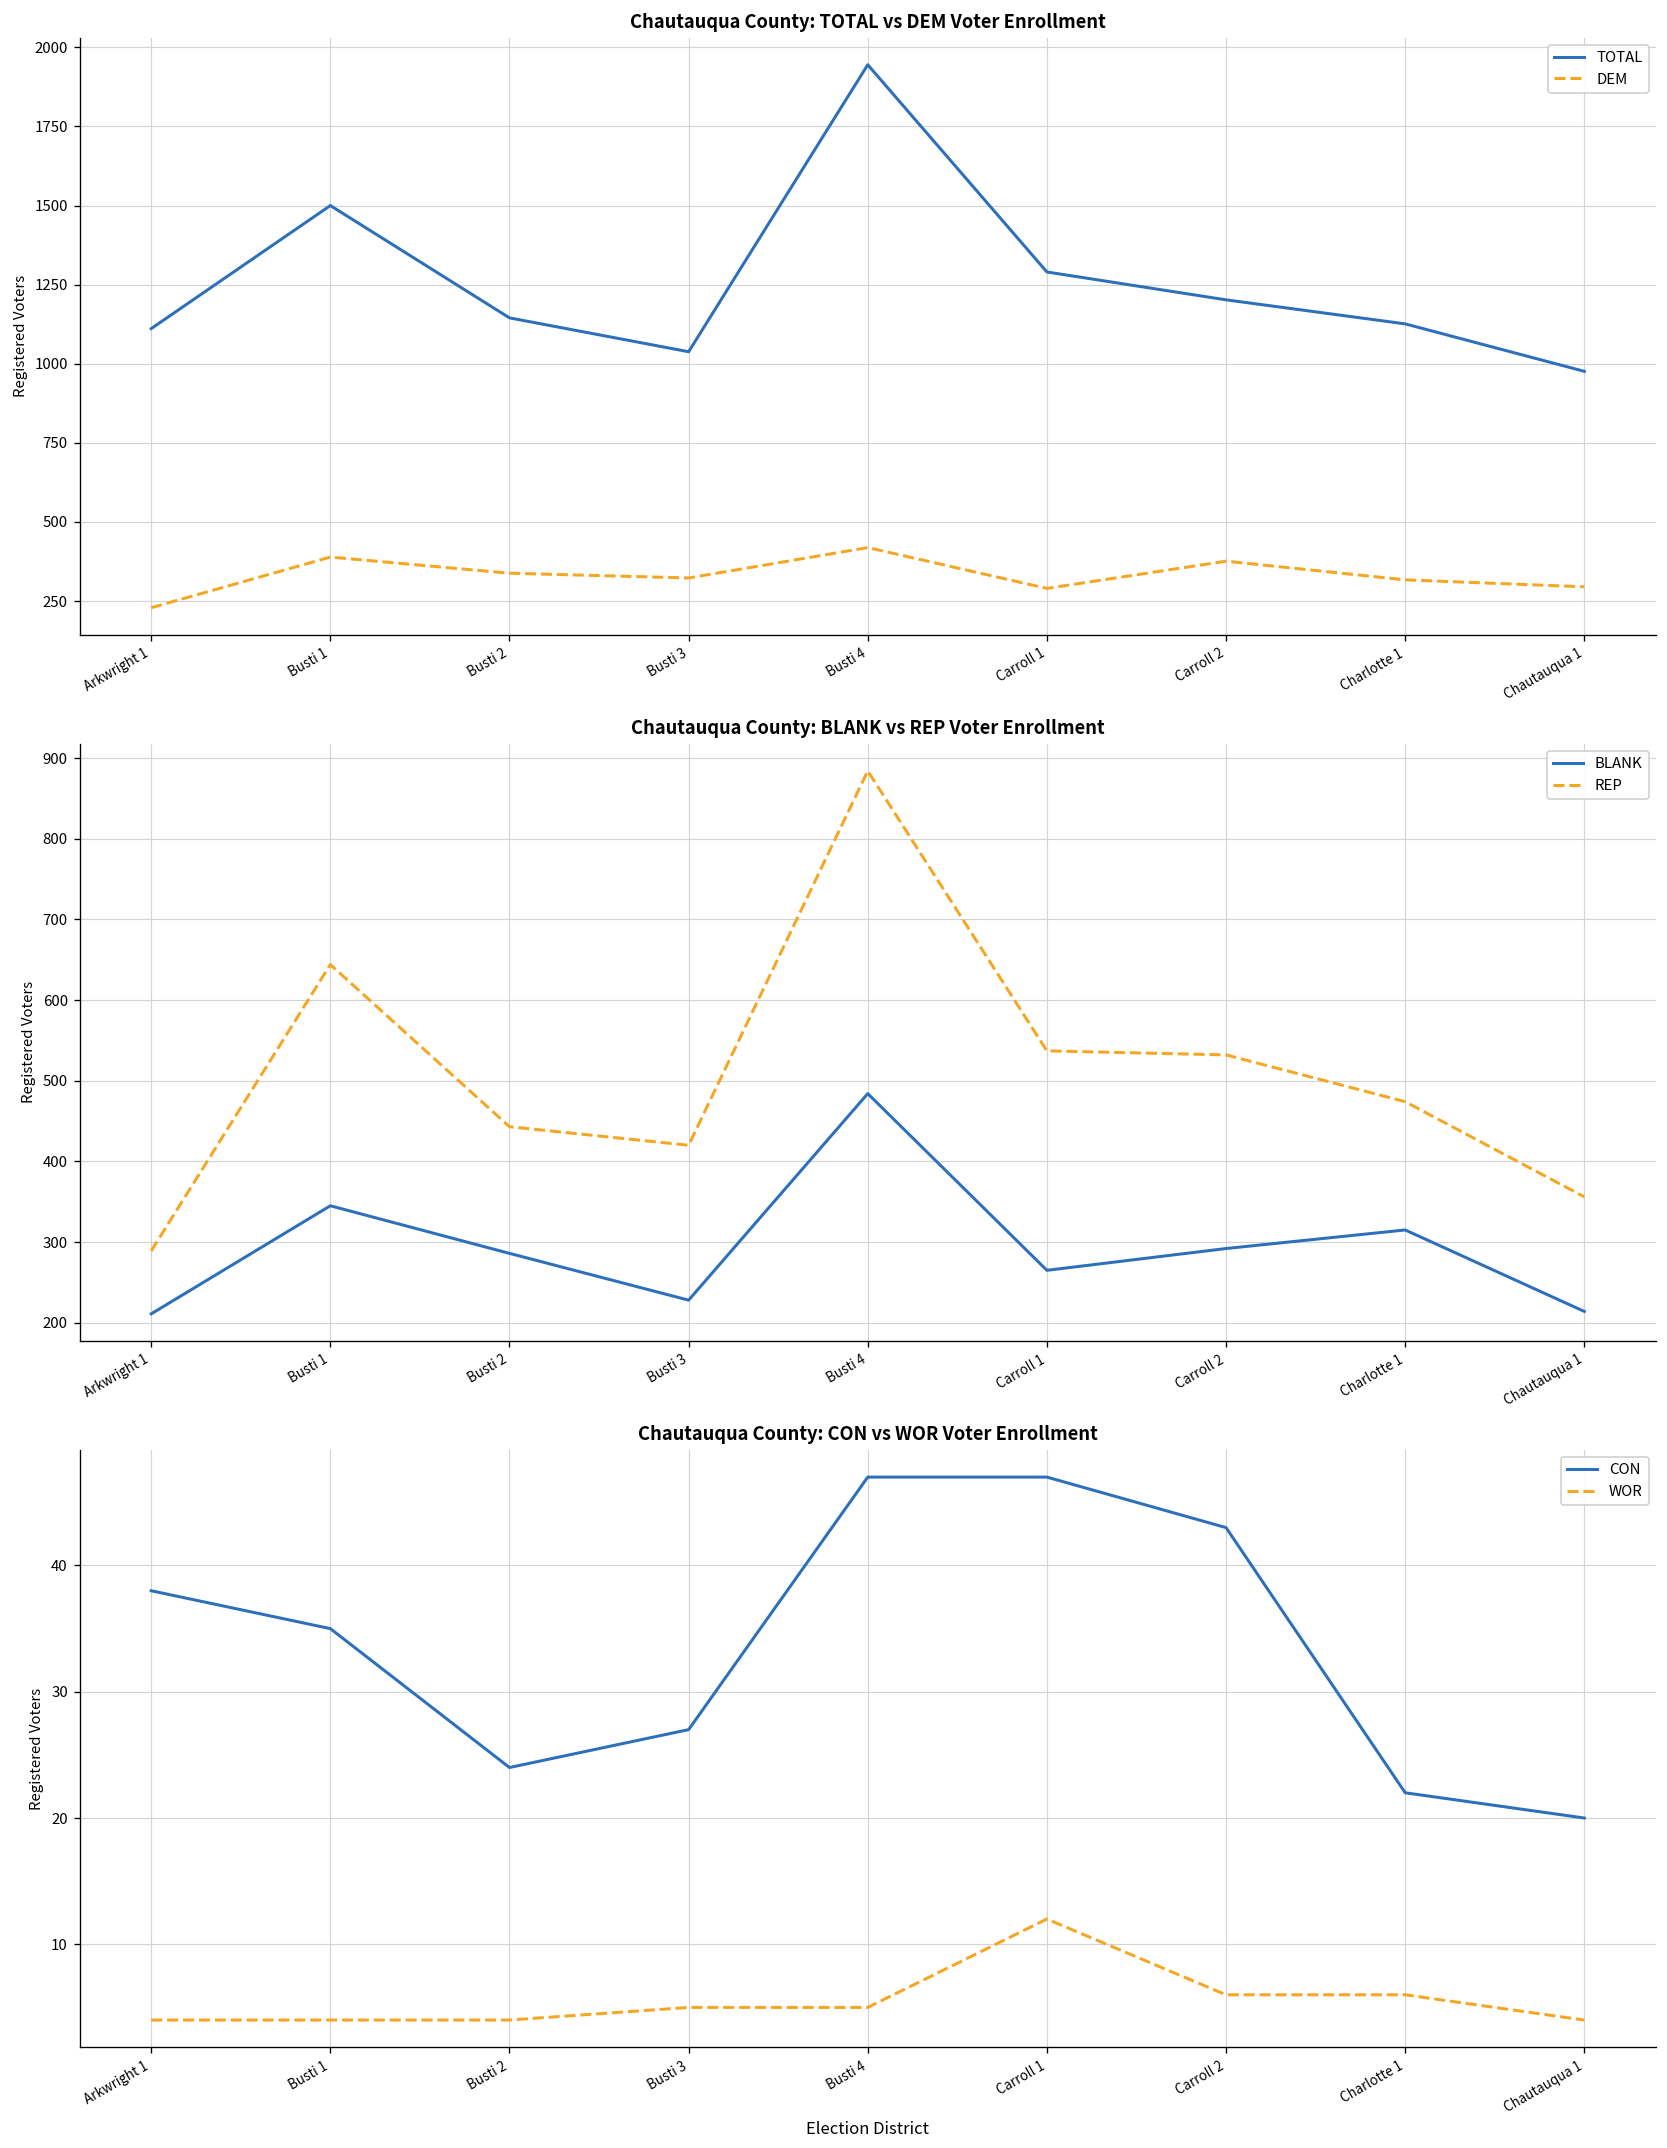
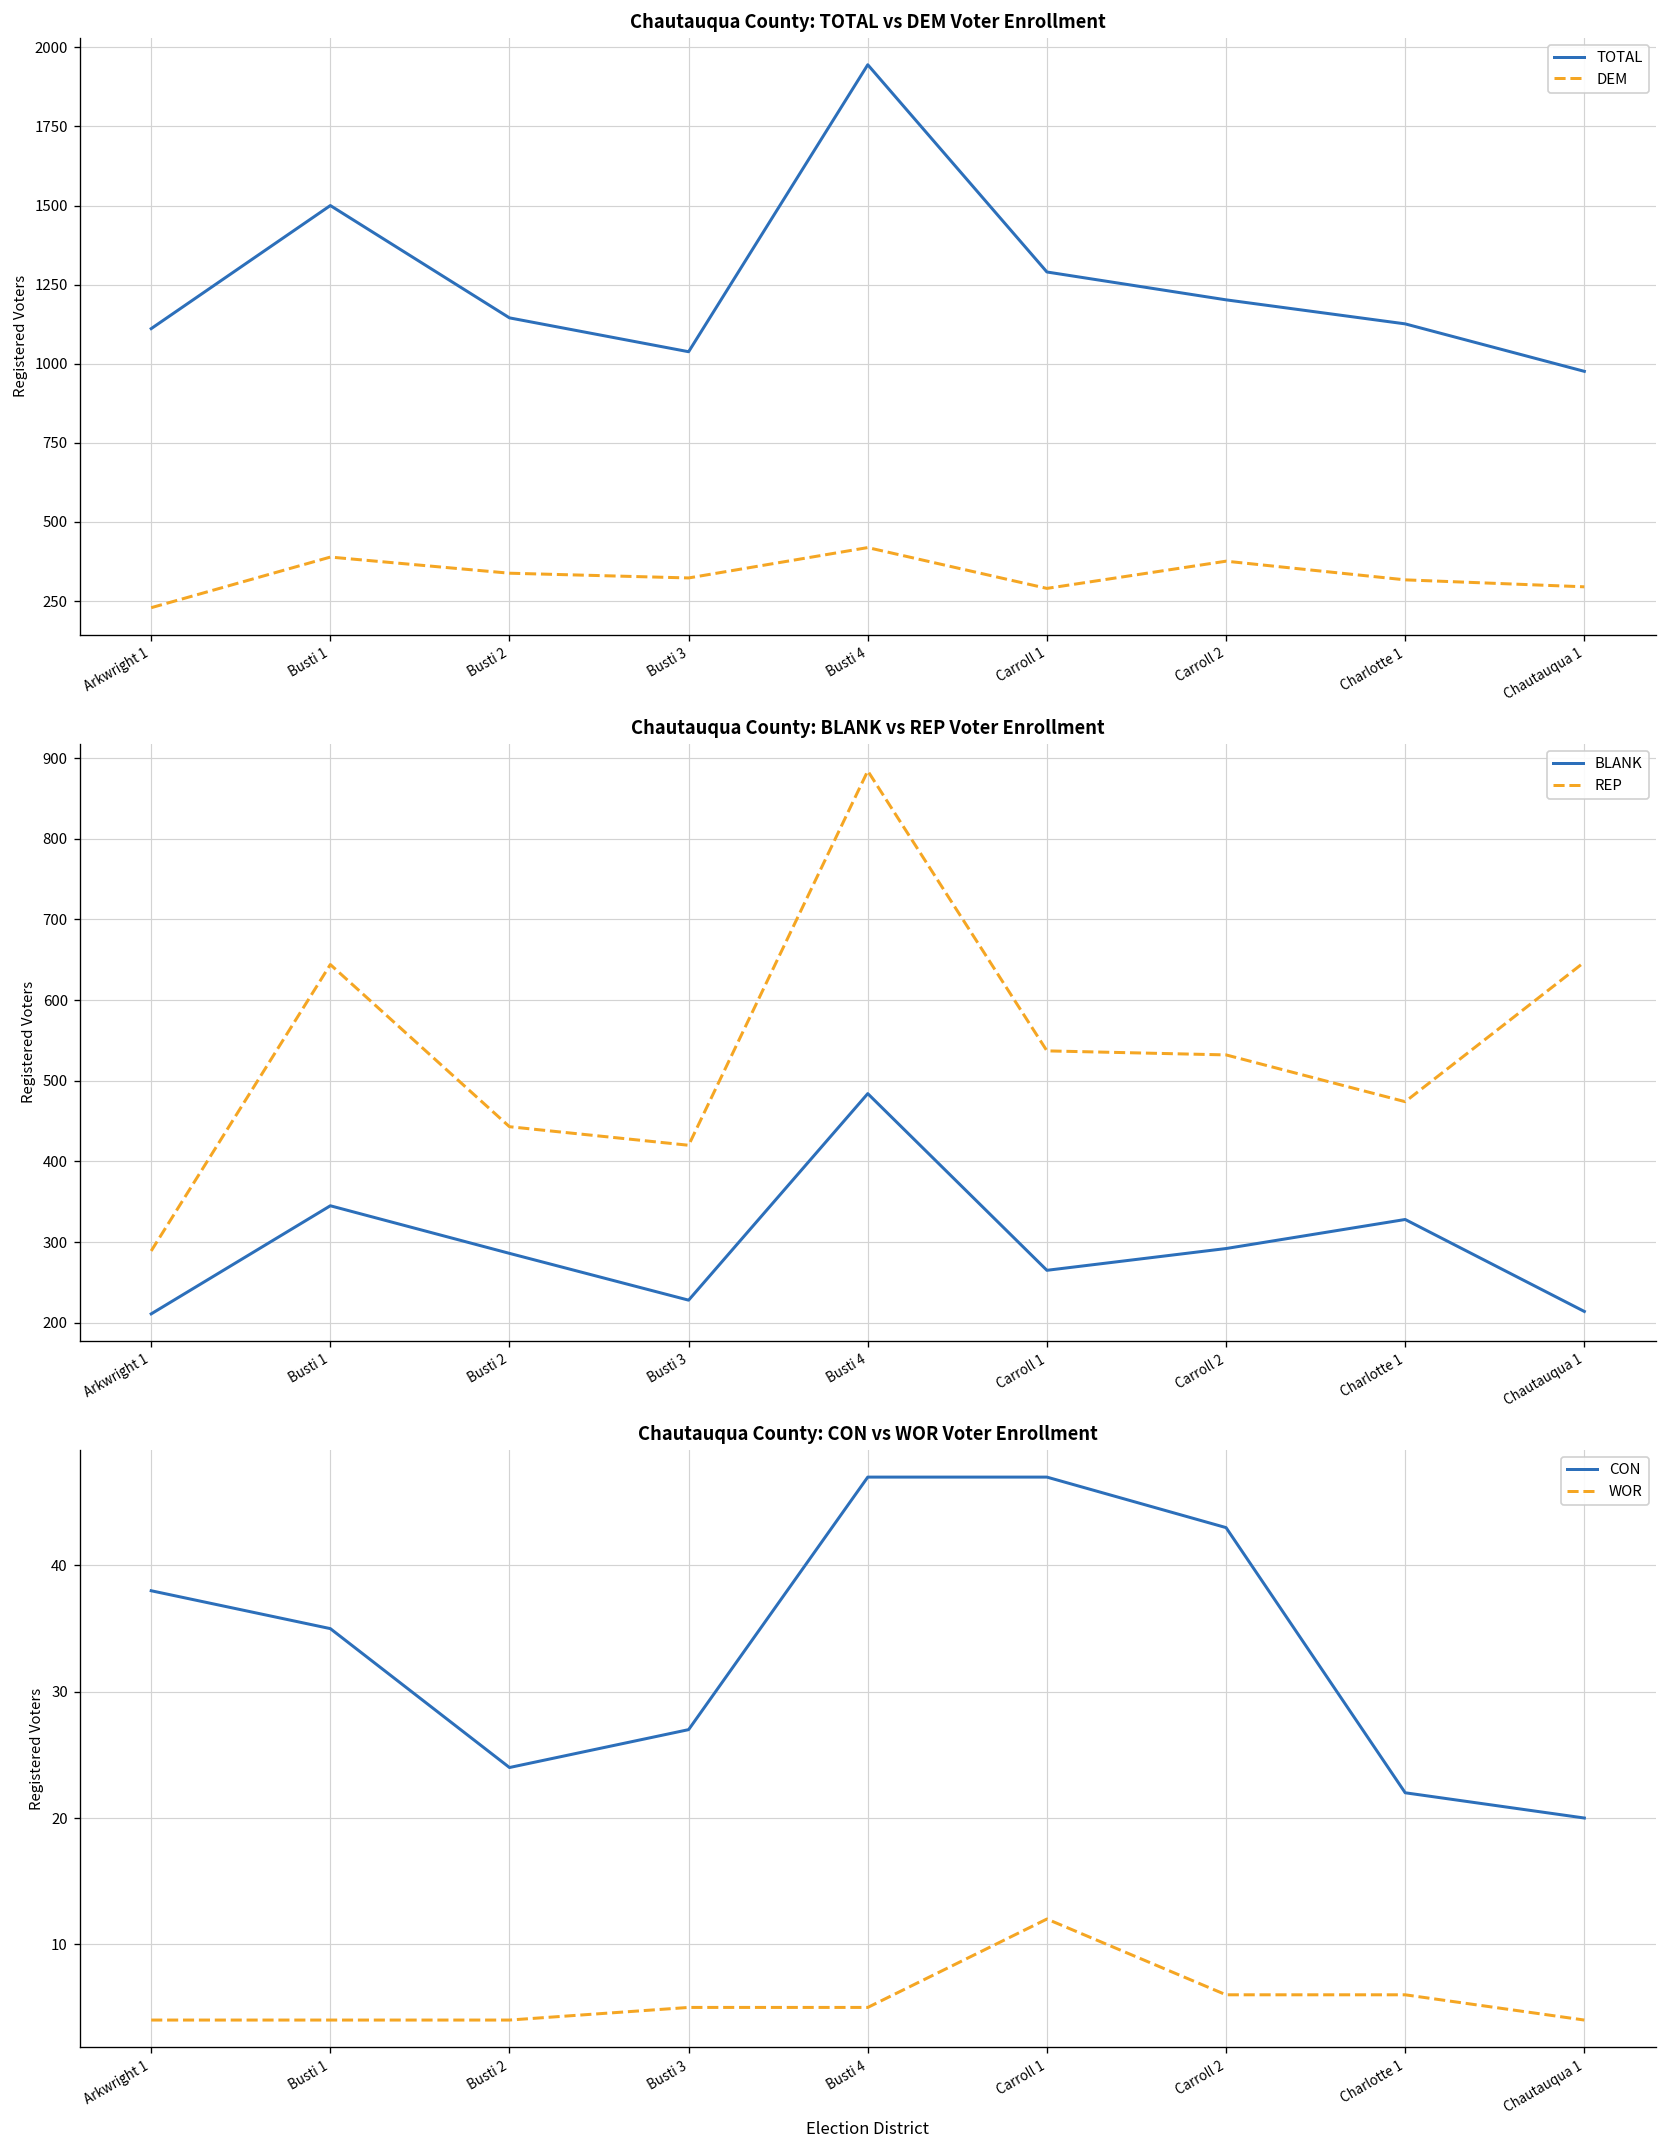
Chautauqua County: BLANK vs REP Voter Enrollment, BLANK, Charlotte 1: 320 -> 330
Chautauqua County: BLANK vs REP Voter Enrollment, REP, Chautauqua 1: 360 -> 650
